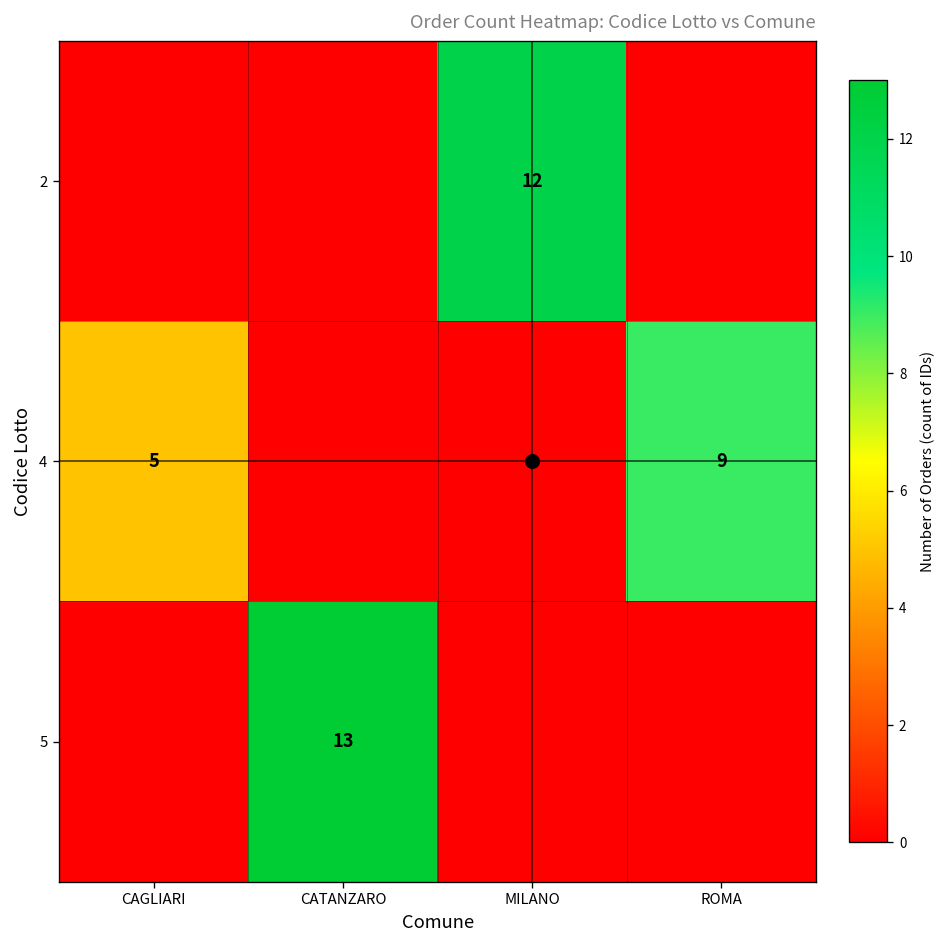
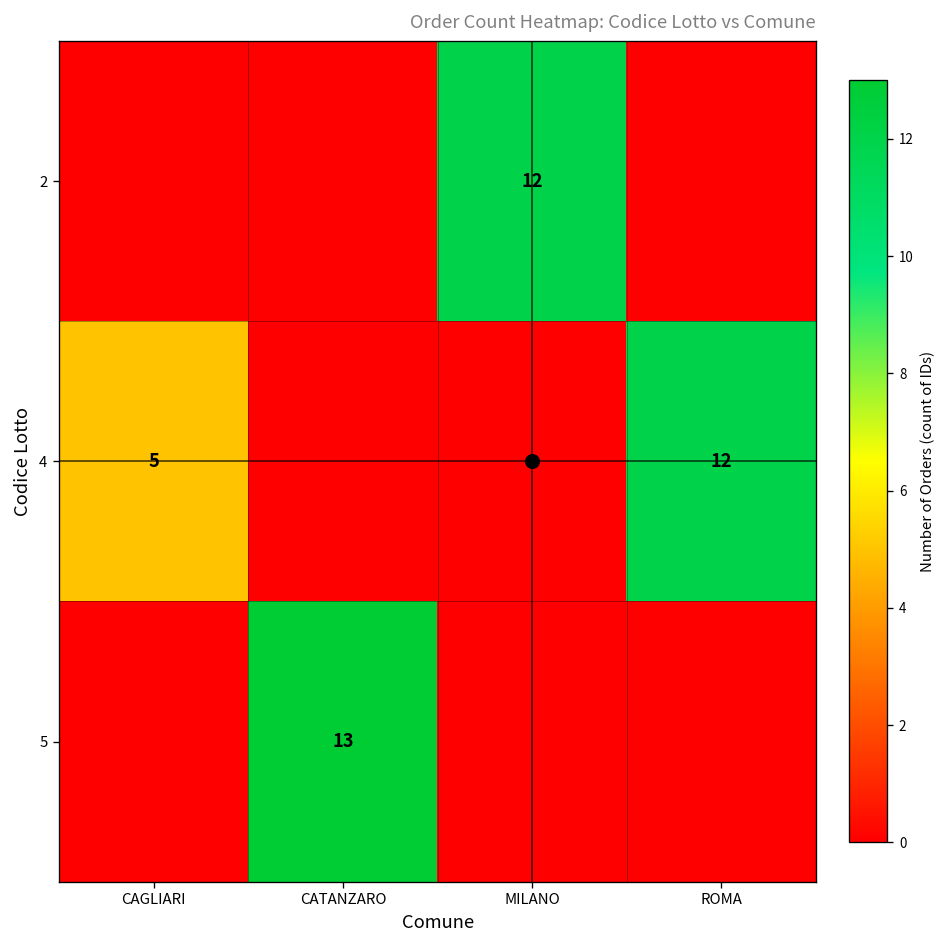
4, ROMA: 9 -> 12
